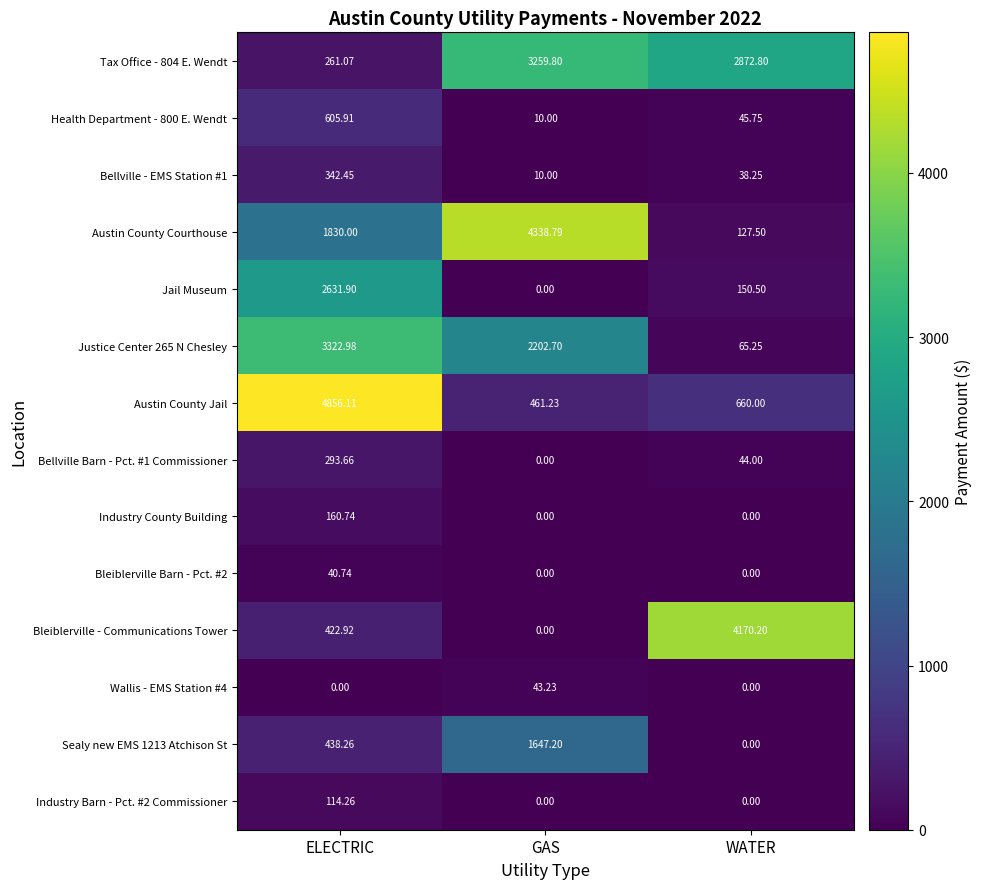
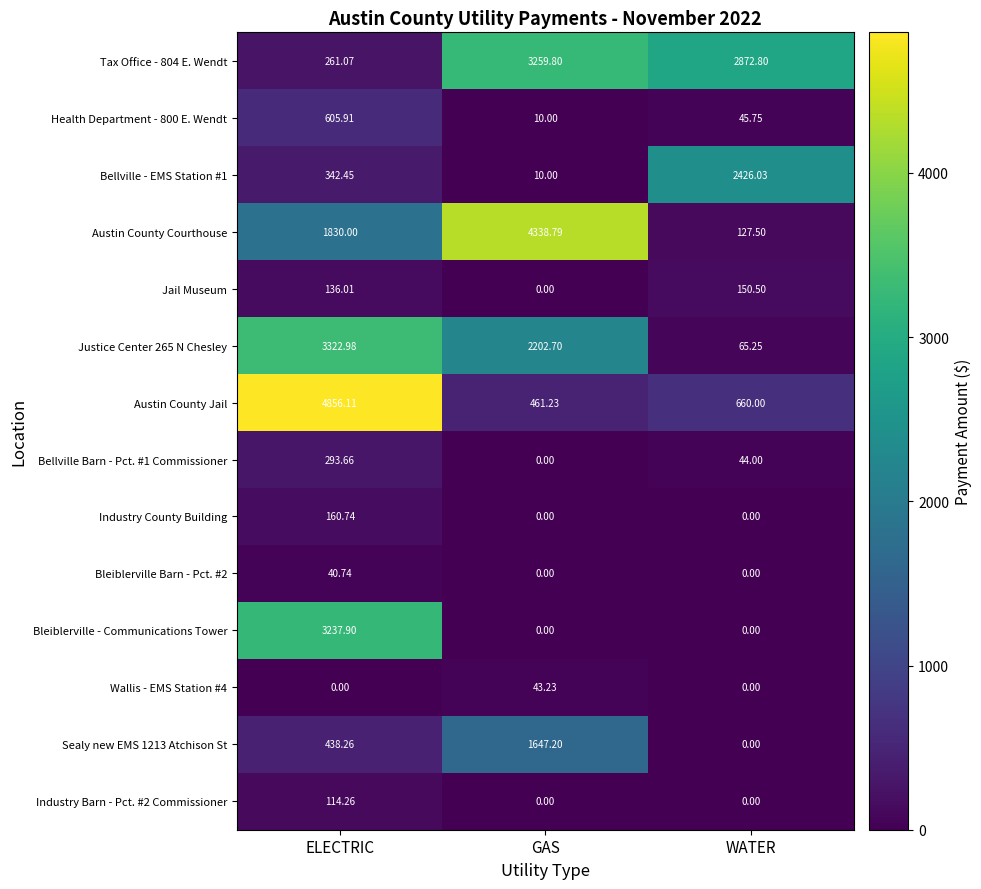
Bellville - EMS Station #1, WATER: 38.25 -> 2426.03
Jail Museum, ELECTRIC: 2631.90 -> 136.01
Bleiblerville - Communications Tower, ELECTRIC: 422.92 -> 3237.90
Bleiblerville - Communications Tower, WATER: 4170.20 -> 0.00
